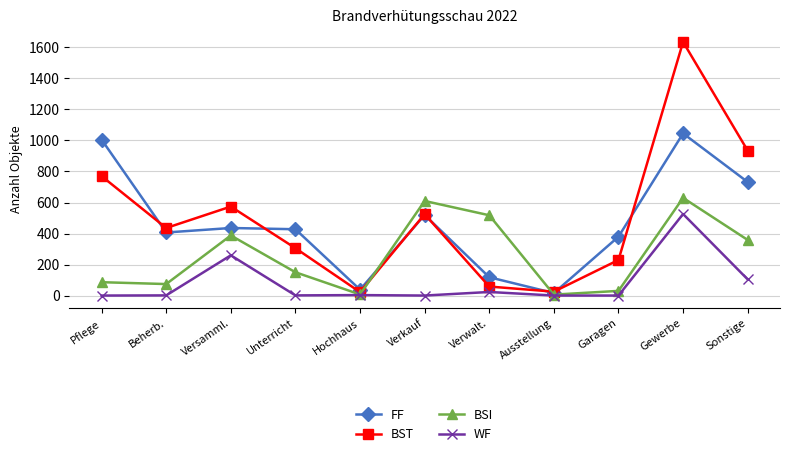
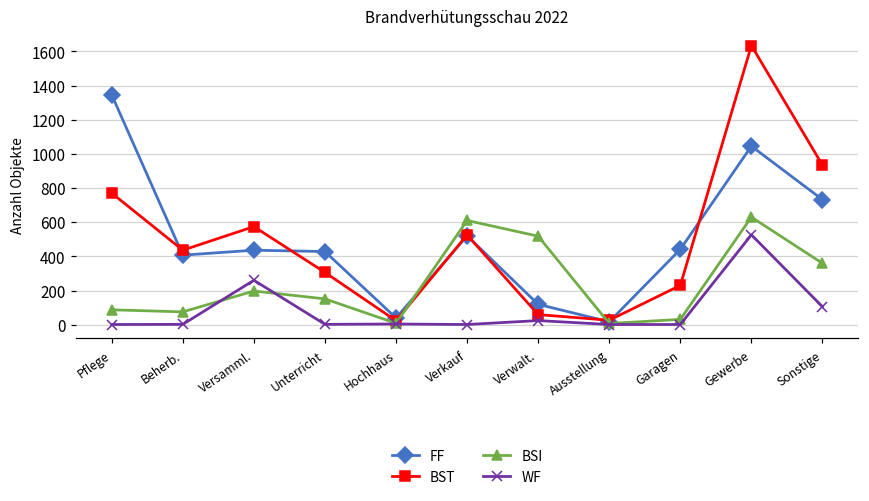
FF, Pflege: 1010 -> 1350
BSI, Versamml.: 390 -> 200
FF, Garagen: 380 -> 440
